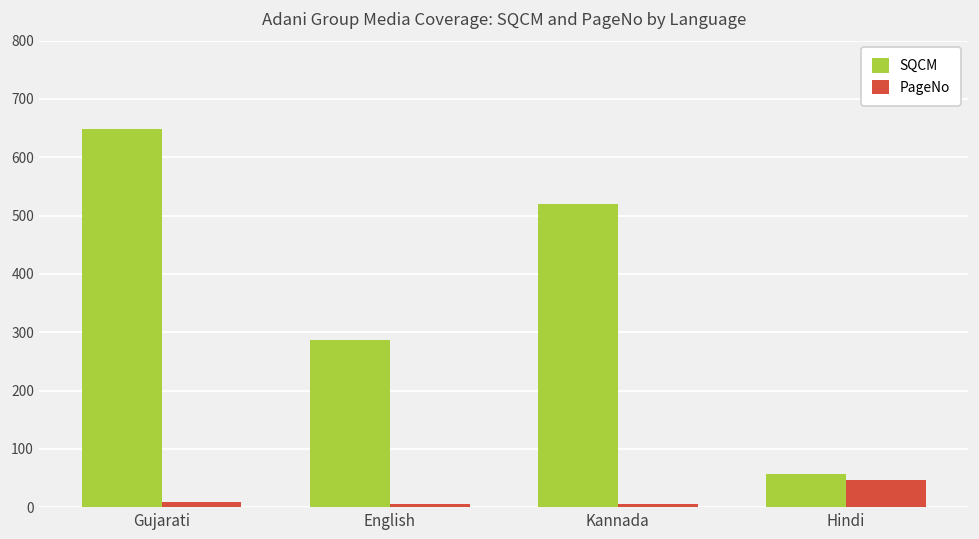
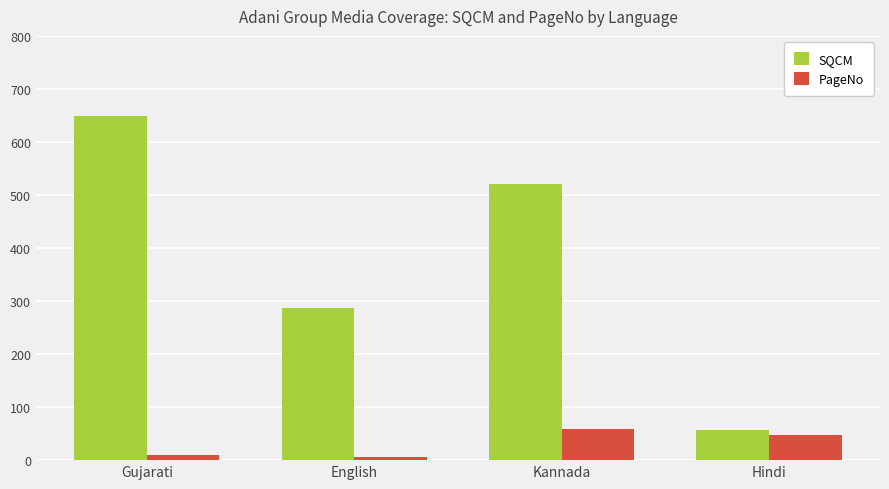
PageNo, Kannada: 10 -> 60
